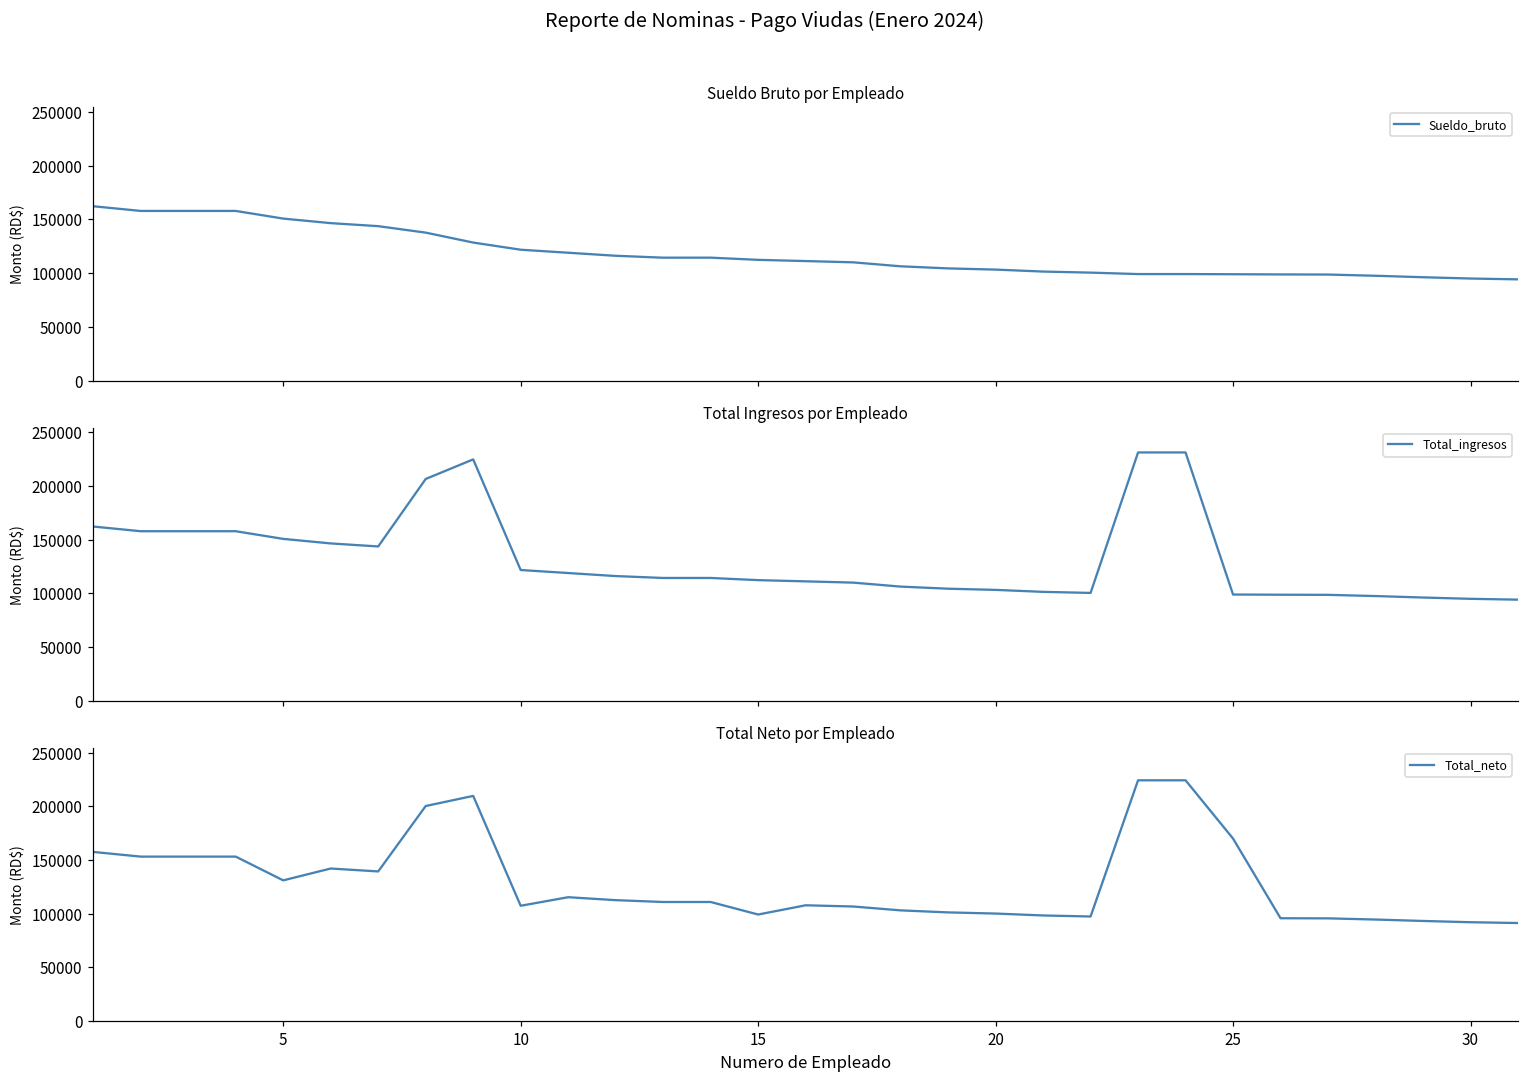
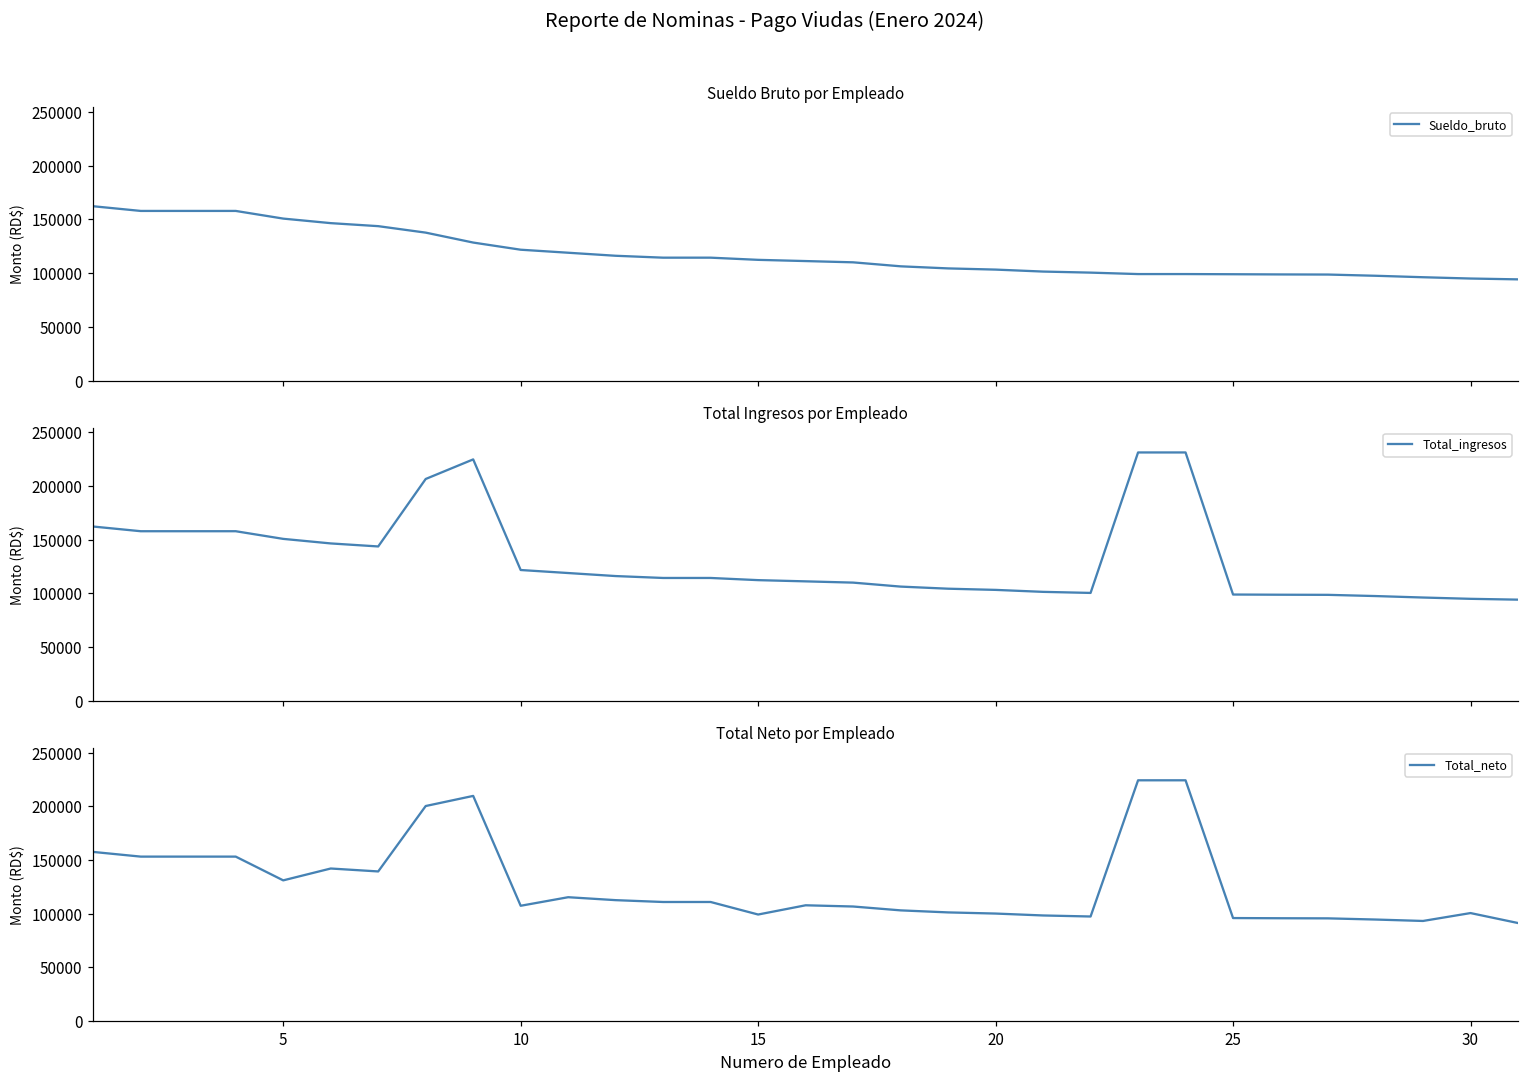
Total Neto por Empleado, 25: 170000 -> 100000
Total Neto por Empleado, 30: 90000 -> 100000
